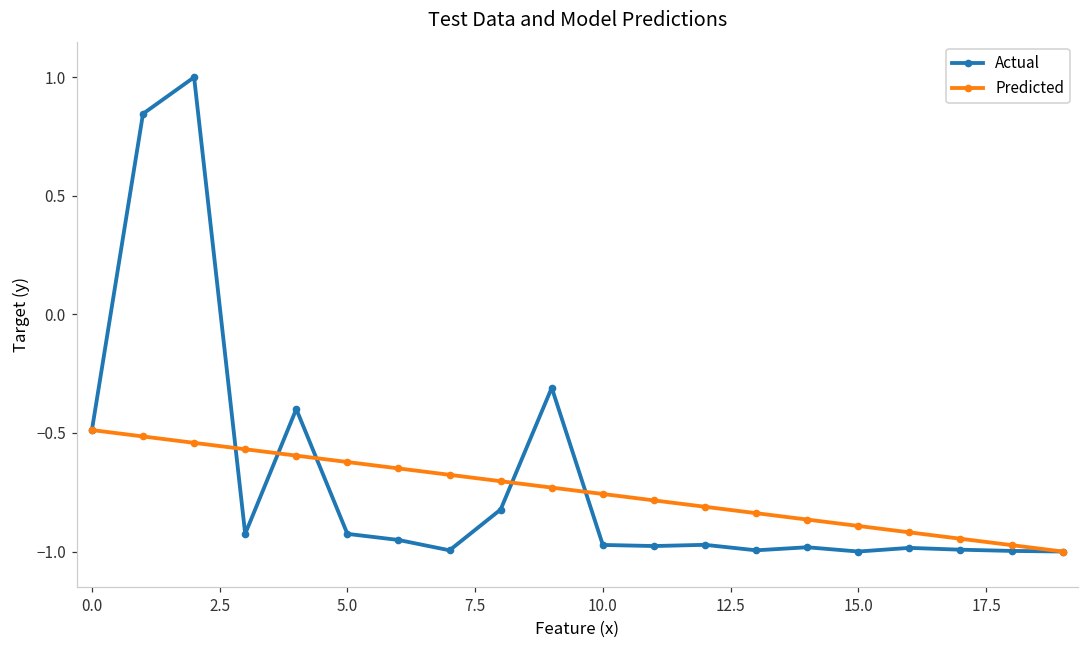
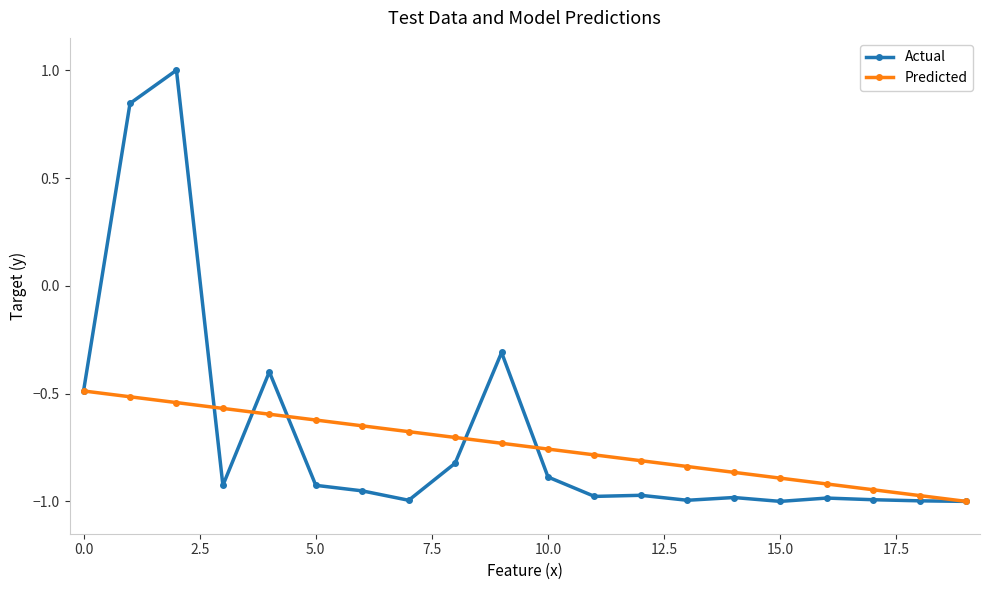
Actual, 10.0: -0.97 -> -0.89
